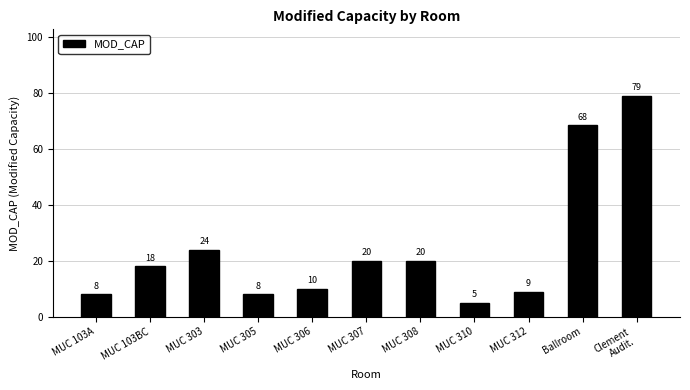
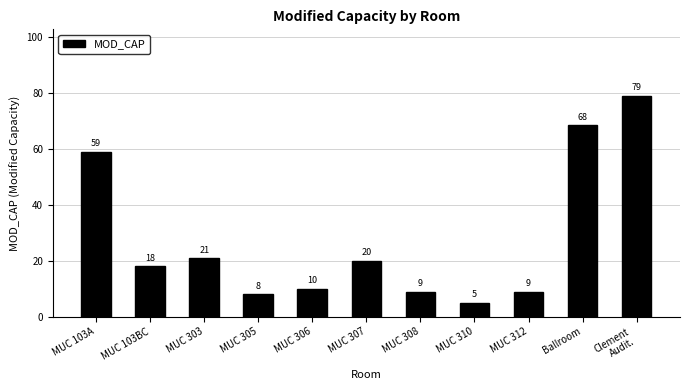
MUC 103A: 8 -> 59
MUC 303: 24 -> 21
MUC 308: 20 -> 9
